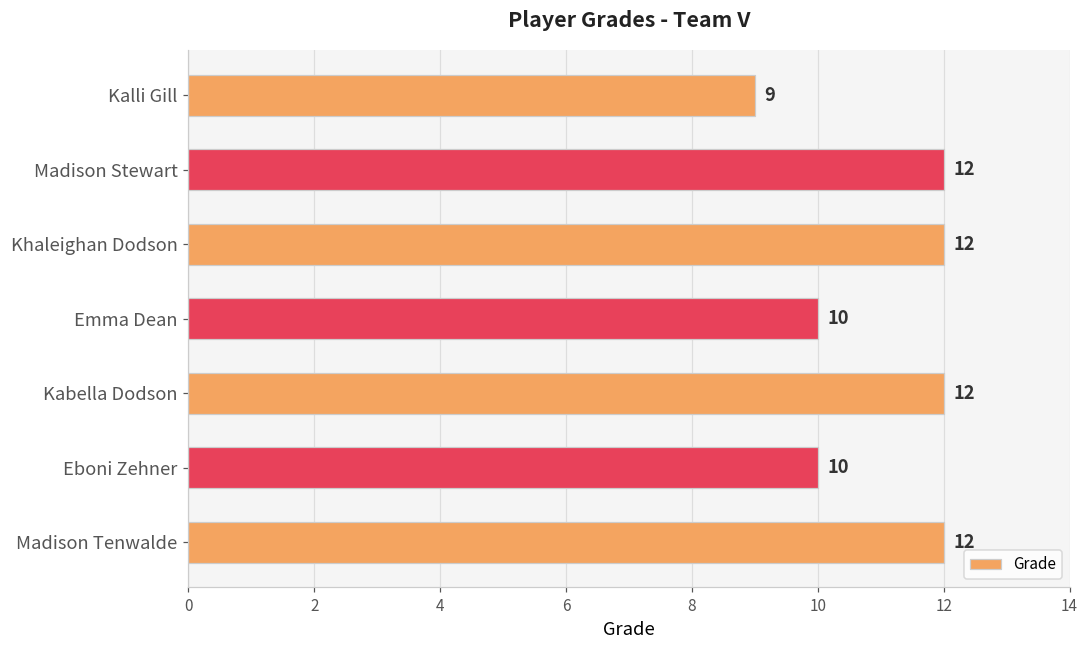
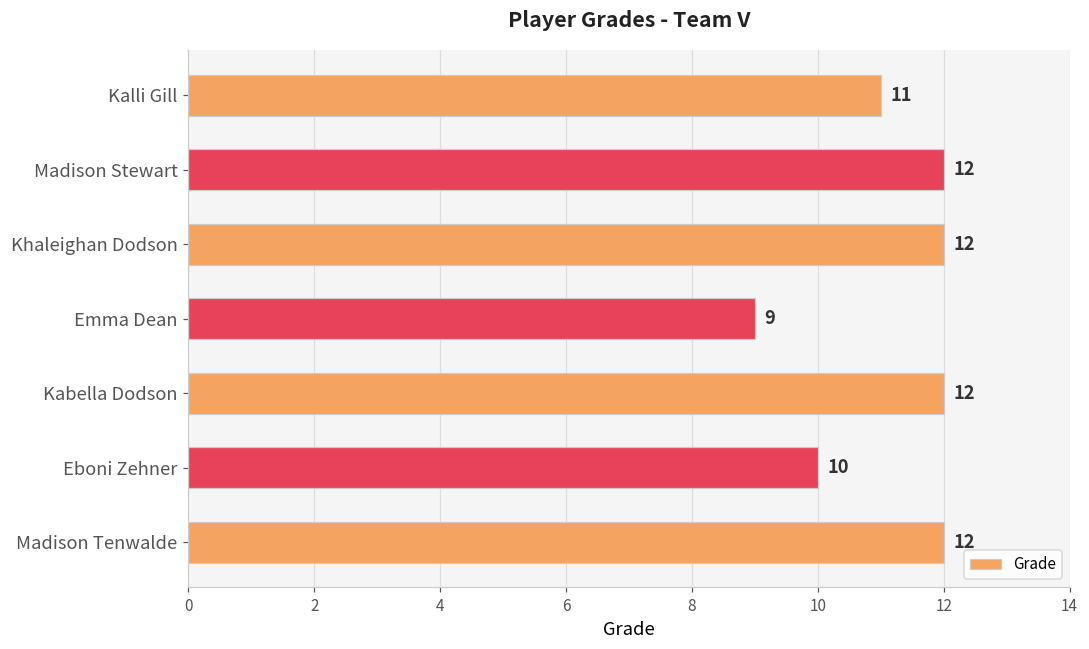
Kalli Gill: 9 -> 11
Emma Dean: 10 -> 9
